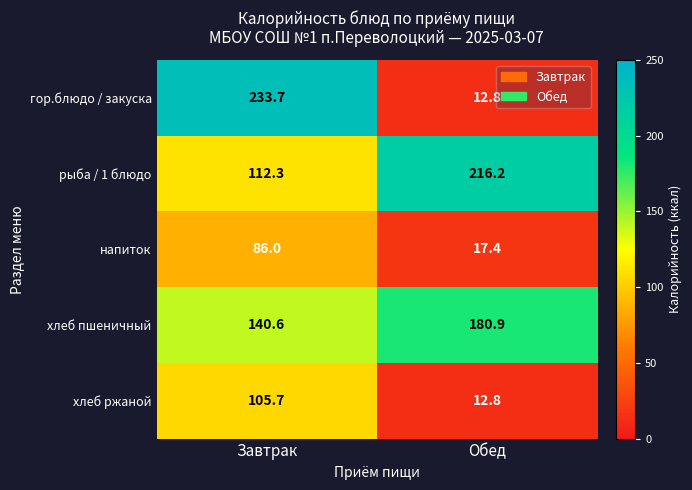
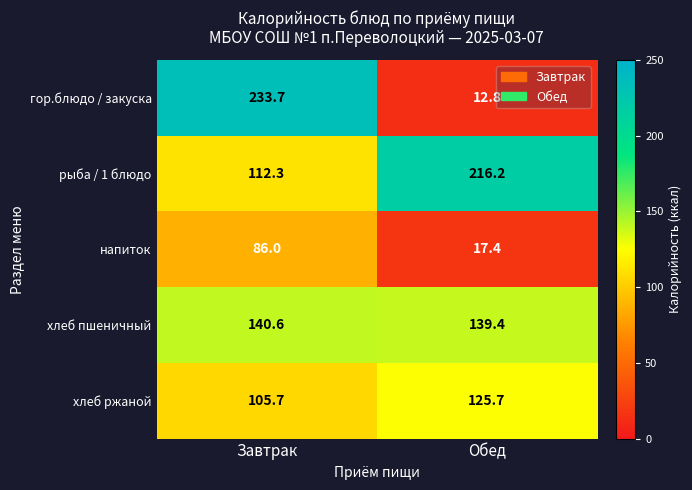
хлеб пшеничный, Обед: 180.9 -> 139.4
хлеб ржаной, Обед: 12.8 -> 125.7
